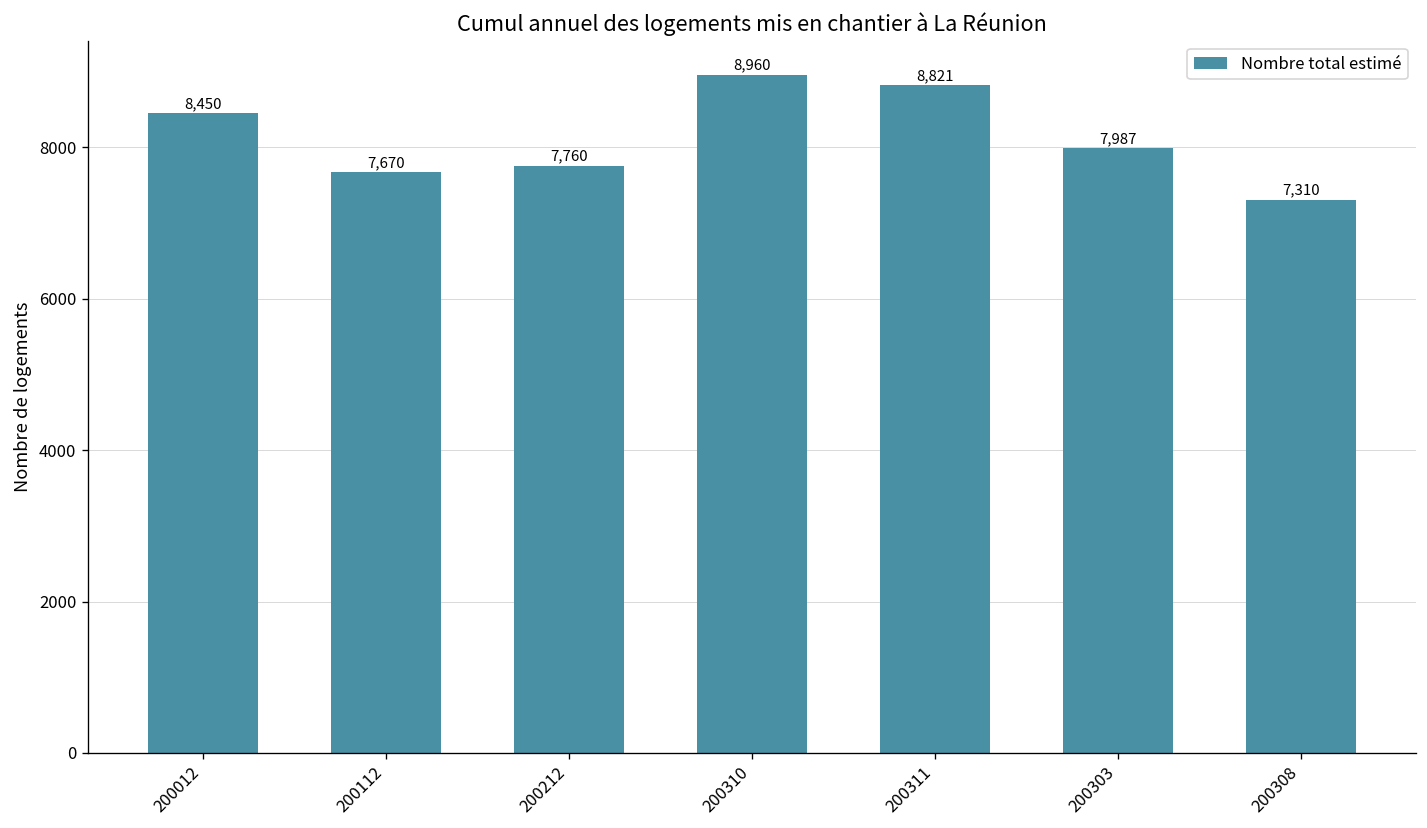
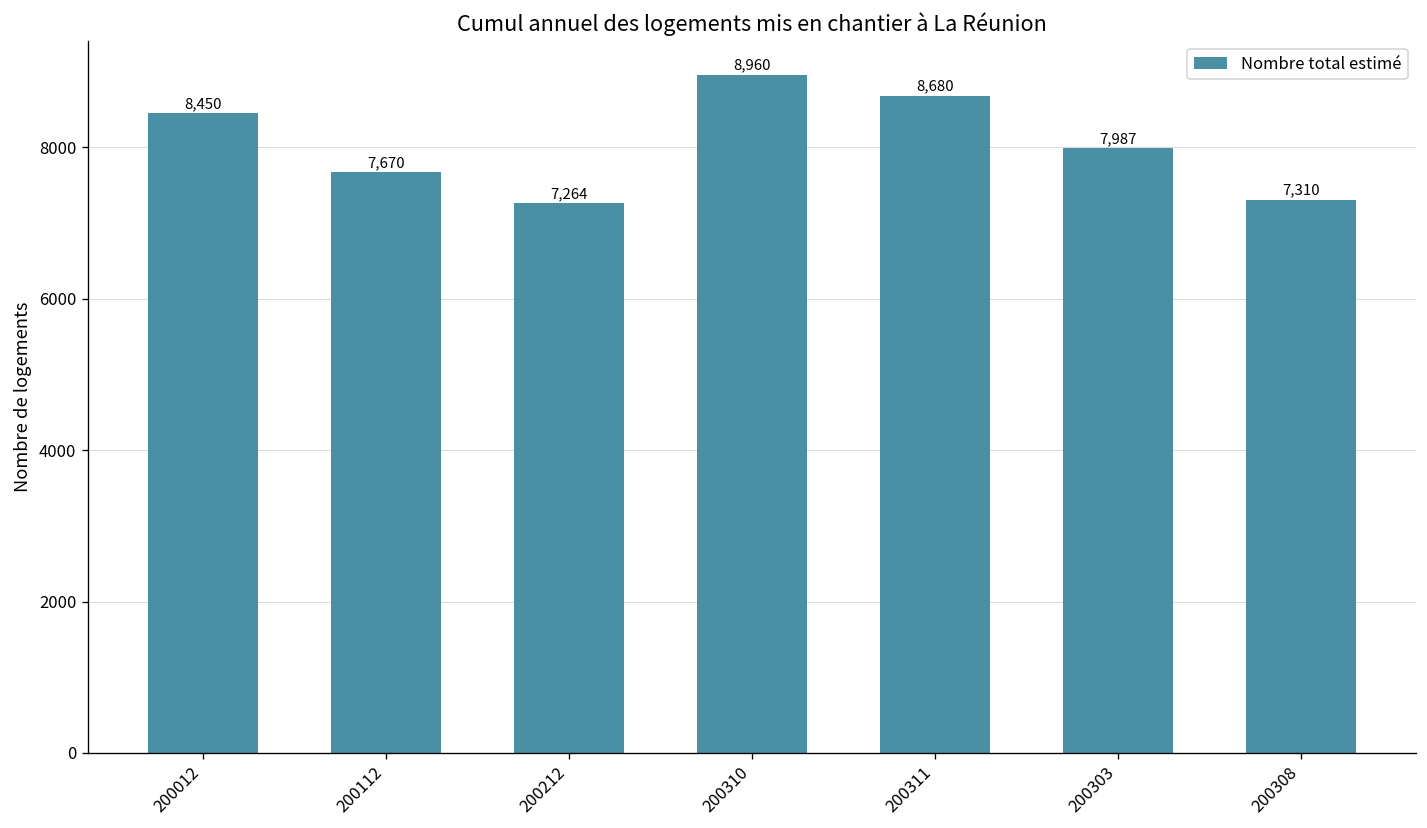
200212: 7,760 -> 7,264
200311: 8,821 -> 8,680
